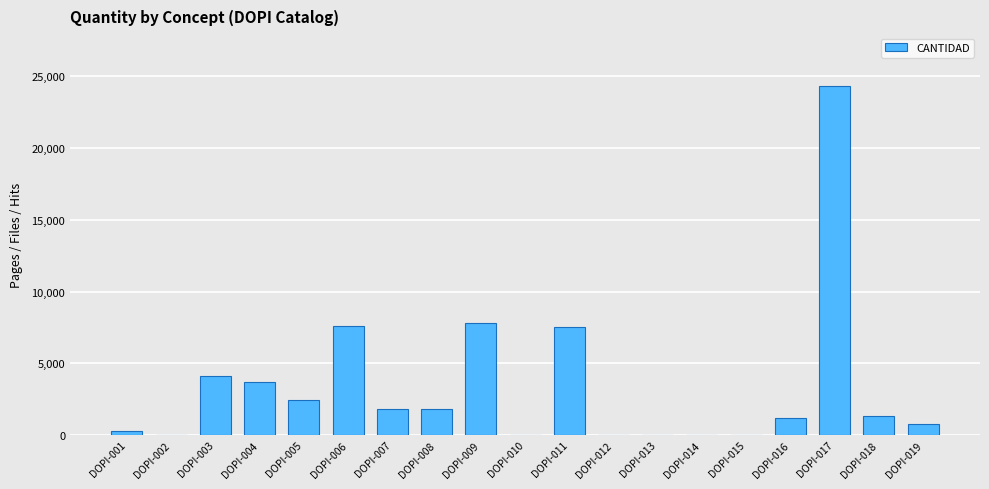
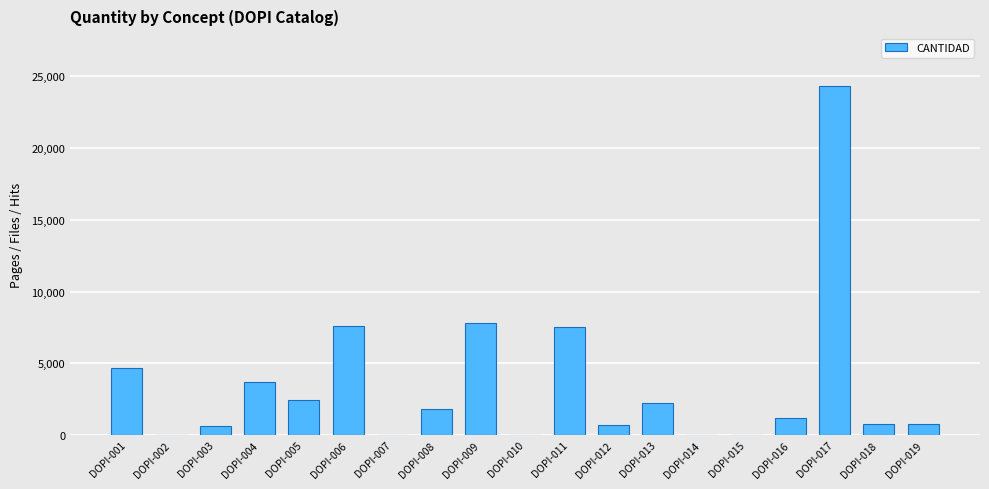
DOPI-001: 200 -> 4,700
DOPI-003: 4,100 -> 600
DOPI-007: 1,800 -> 0
DOPI-012: 0 -> 700
DOPI-013: 0 -> 2,300
DOPI-018: 1,300 -> 800
